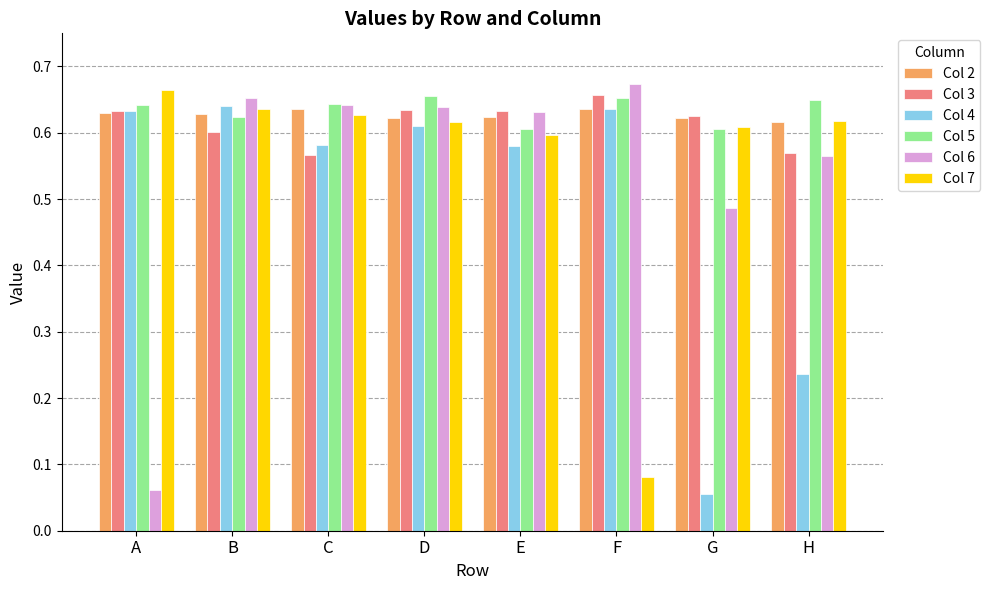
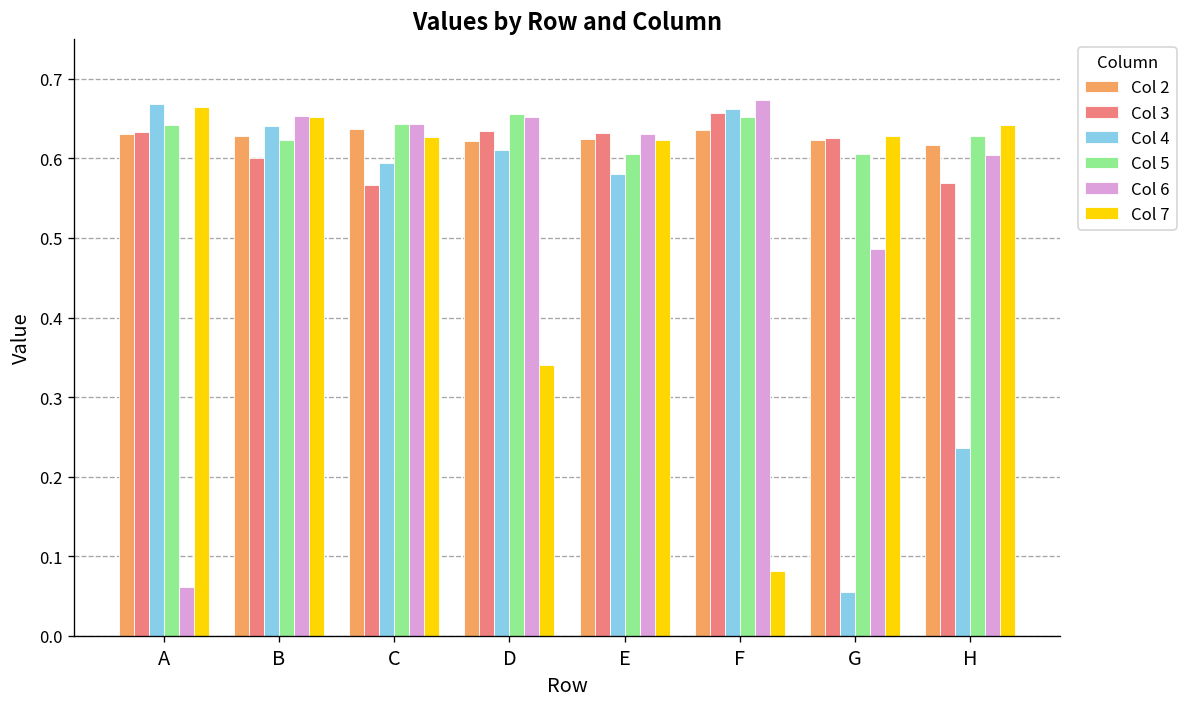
Col 4, A: 0.63 -> 0.67
Col 7, B: 0.64 -> 0.65
Col 4, C: 0.58 -> 0.59
Col 6, D: 0.64 -> 0.65
Col 7, D: 0.62 -> 0.34
Col 7, E: 0.60 -> 0.62
Col 4, F: 0.64 -> 0.66
Col 7, G: 0.61 -> 0.63
Col 5, H: 0.65 -> 0.63
Col 6, H: 0.57 -> 0.60
Col 7, H: 0.62 -> 0.64
